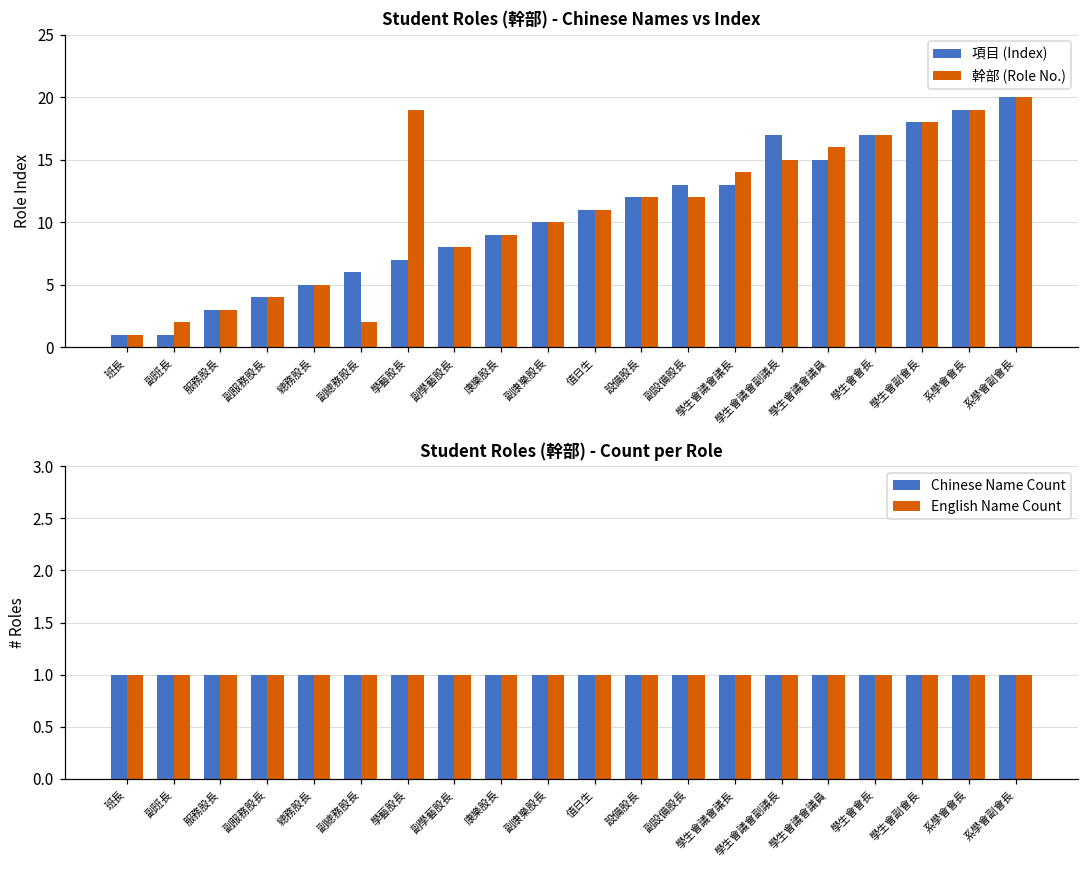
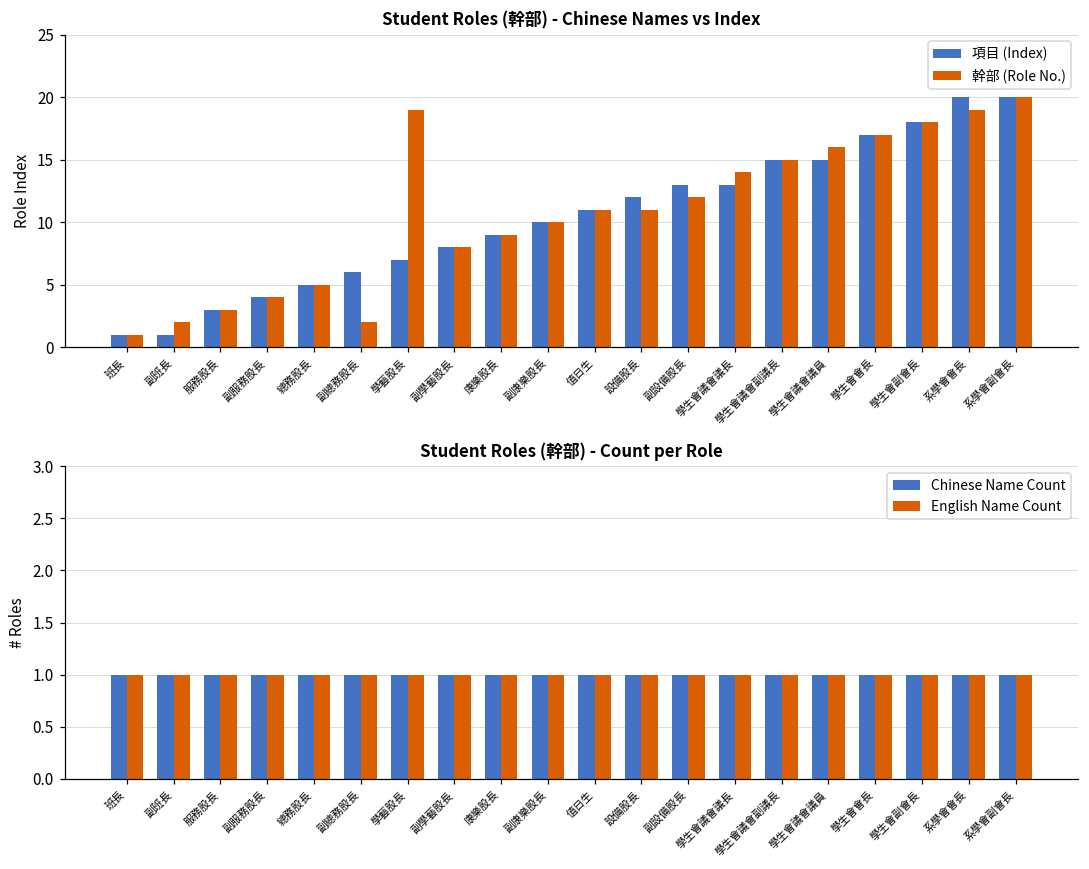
Student Roles (幹部) - Chinese Names vs Index, 幹部 (Role No.), 設備股長: 12 -> 11
Student Roles (幹部) - Chinese Names vs Index, 項目 (Index), 學生會議會副議長: 17 -> 15
Student Roles (幹部) - Chinese Names vs Index, 項目 (Index), 系學會會長: 19 -> 20
